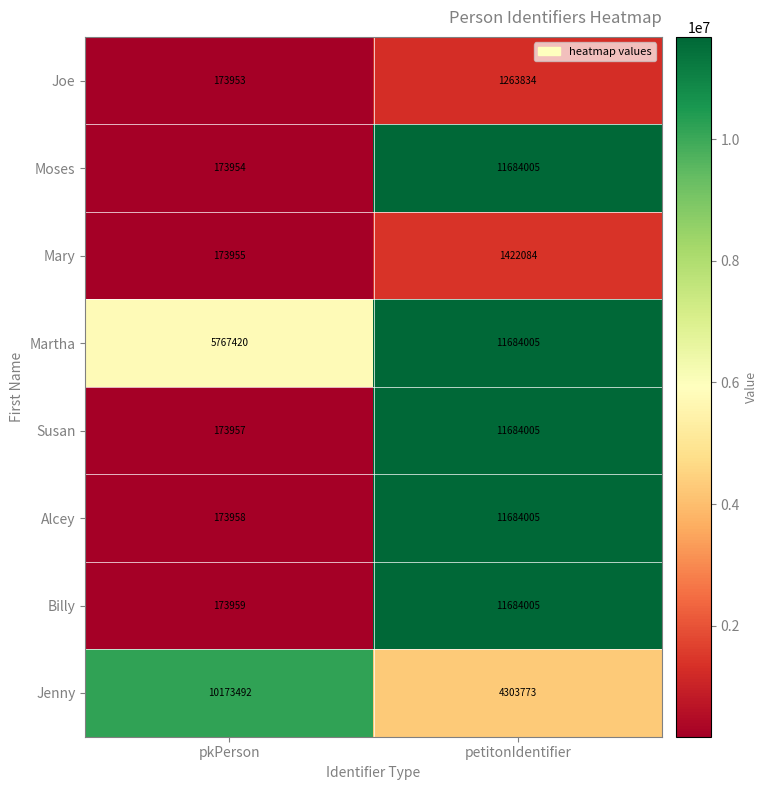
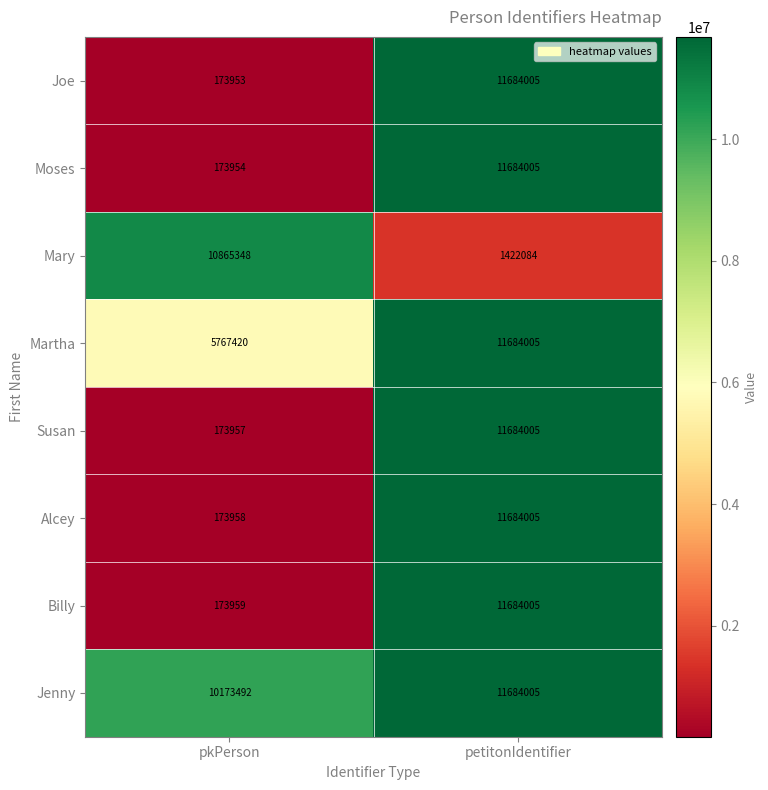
Joe, petitonIdentifier: 1263834 -> 11684005
Mary, pkPerson: 173955 -> 10865348
Jenny, petitonIdentifier: 4303773 -> 11684005
